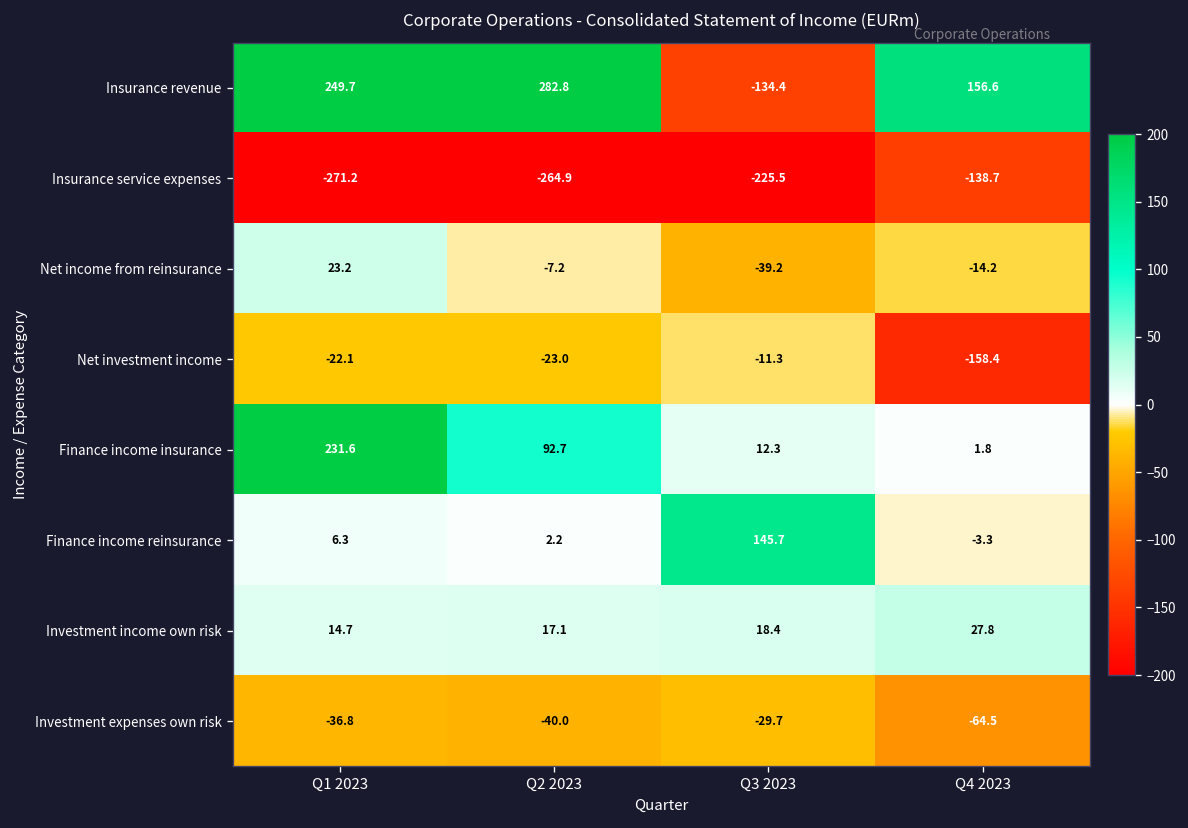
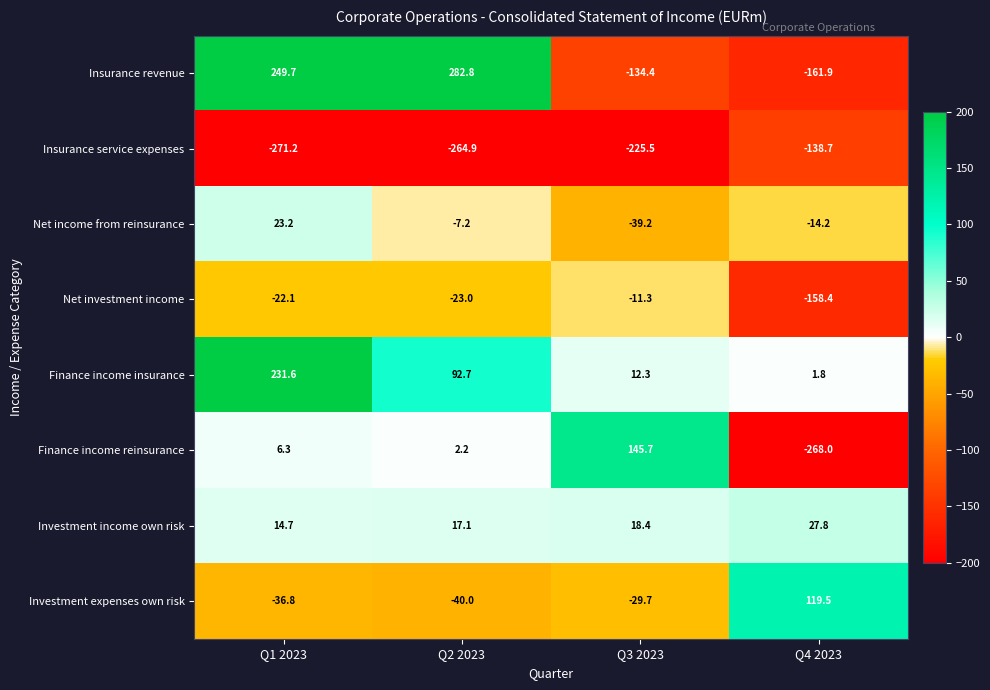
Insurance revenue, Q4 2023: 156.6 -> -161.9
Finance income reinsurance, Q4 2023: -3.3 -> -268.0
Investment expenses own risk, Q4 2023: -64.5 -> 119.5
